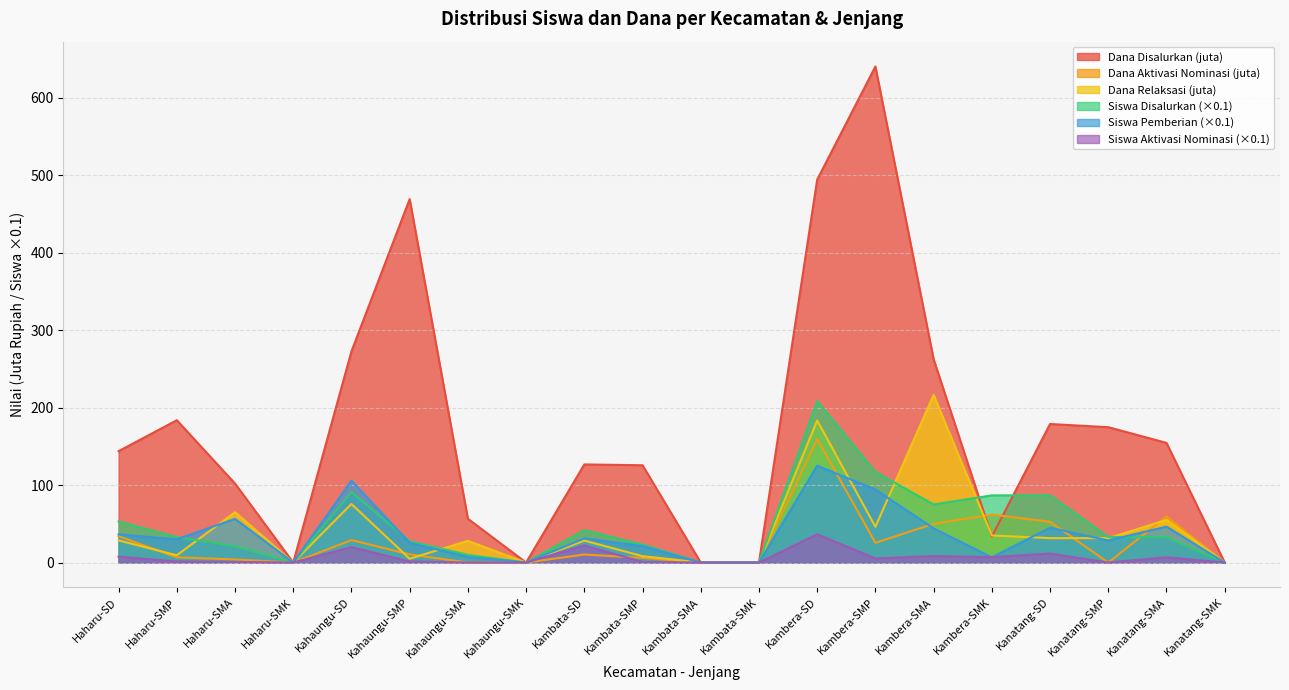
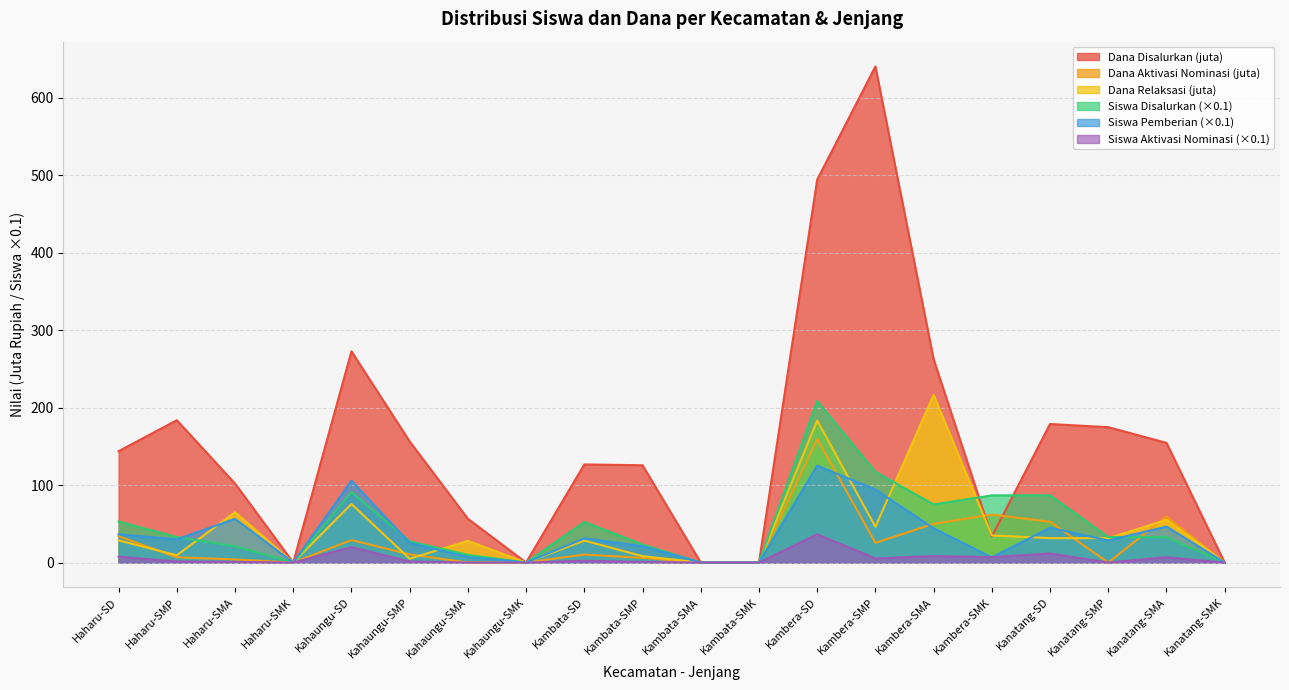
Dana Disalurkan (juta), Kahaungu-SMP: 470 -> 160
Siswa Disalurkan (×0.1), Kambata-SD: 40 -> 50
Siswa Aktivasi Nominasi (×0.1), Kambata-SD: 20 -> 0
